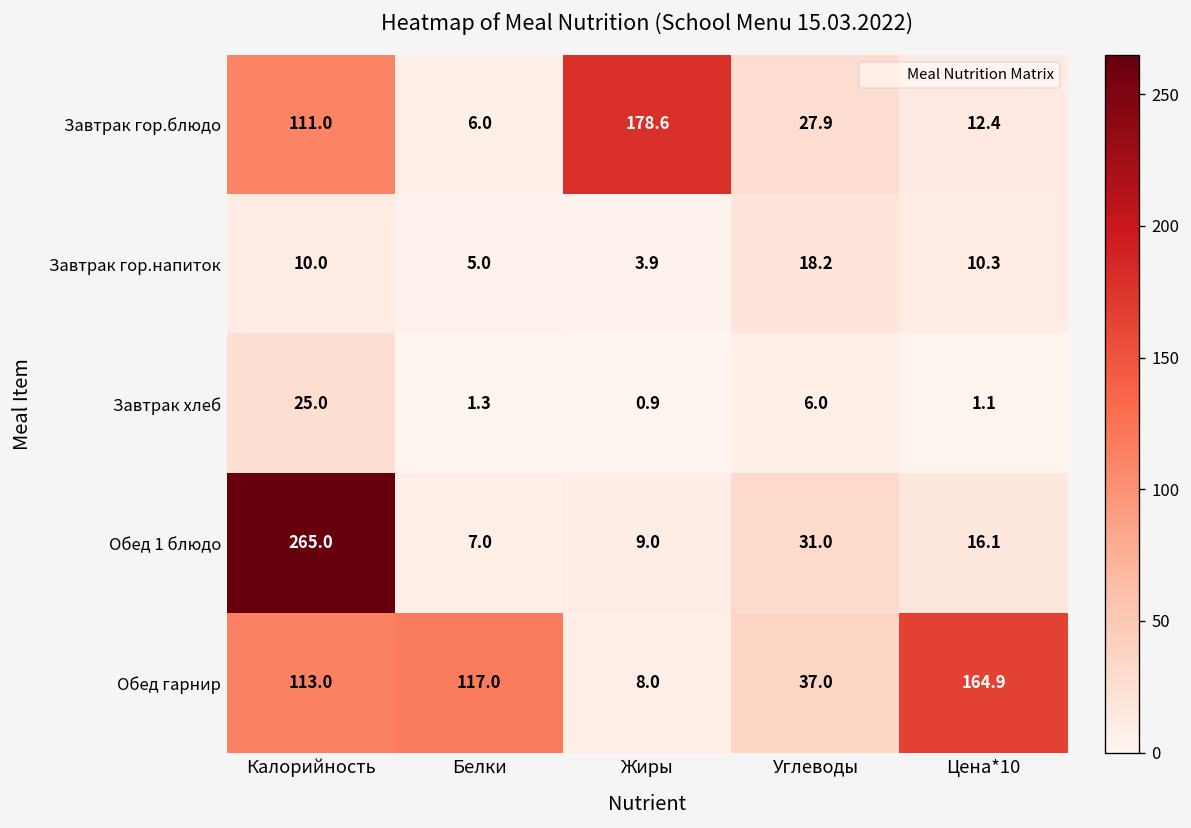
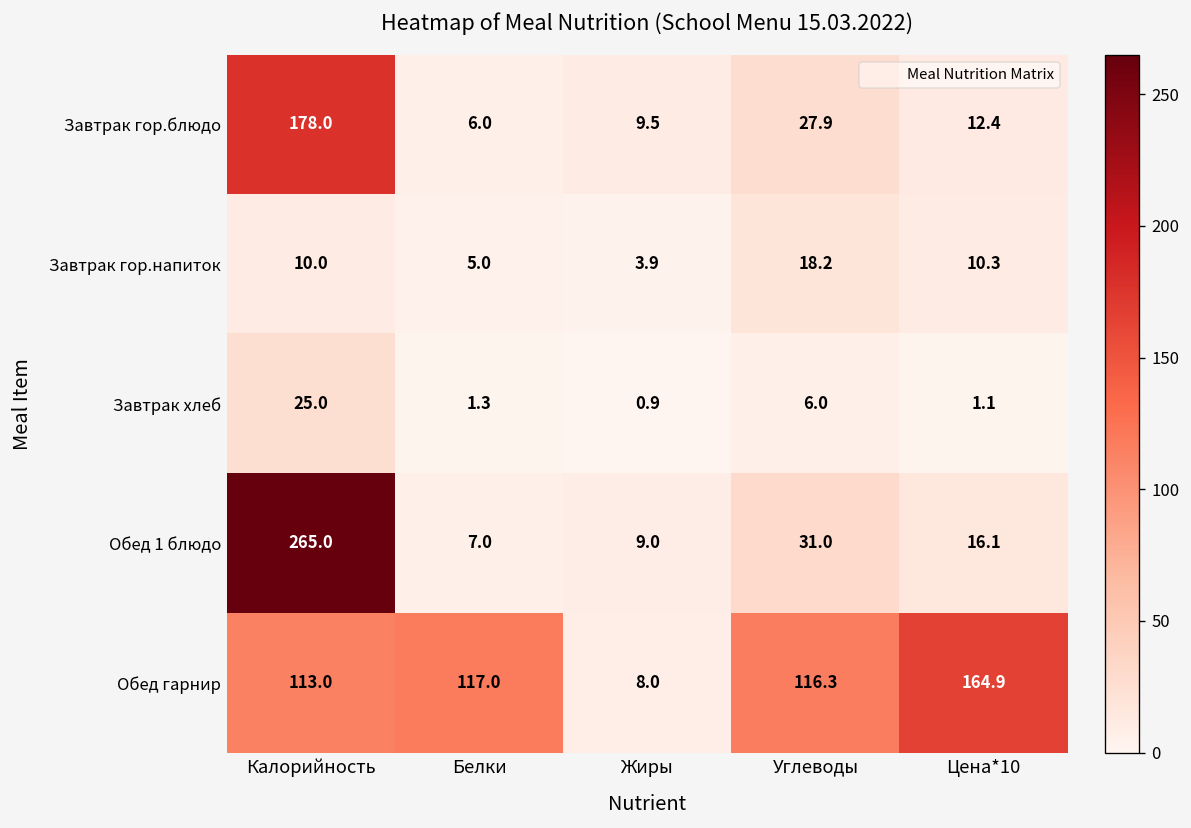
Завтрак гор.блюдо, Калорийность: 111.0 -> 178.0
Завтрак гор.блюдо, Жиры: 178.6 -> 9.5
Обед гарнир, Углеводы: 37.0 -> 116.3
